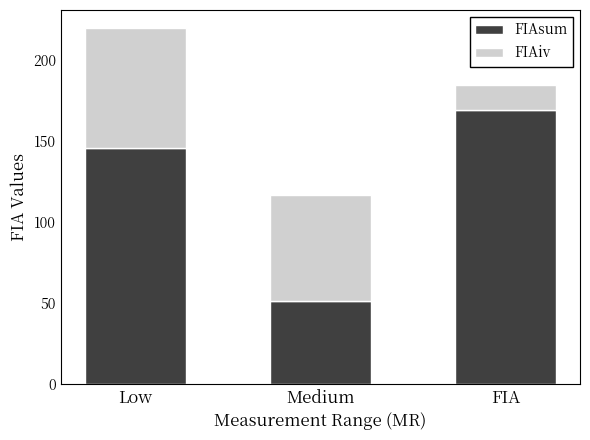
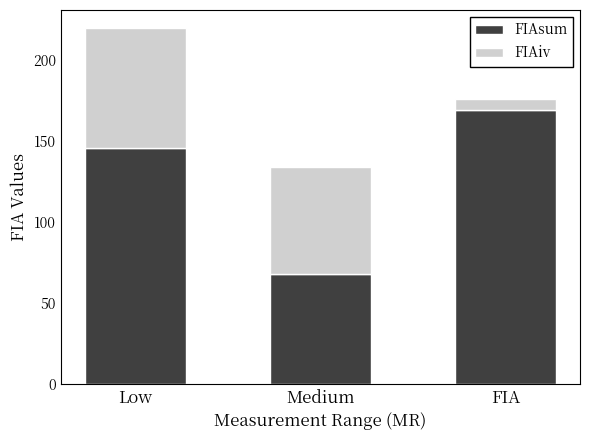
FIAsum, Medium: 51 -> 68
FIAiv, FIA: 15 -> 7
